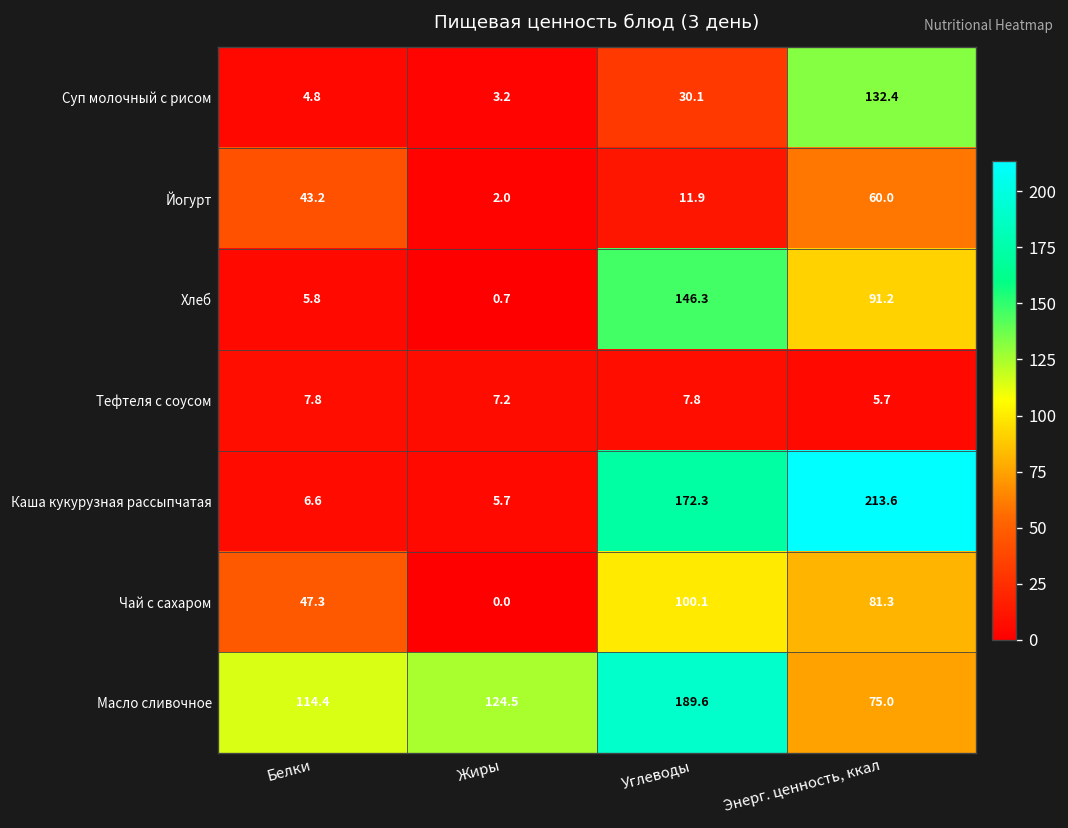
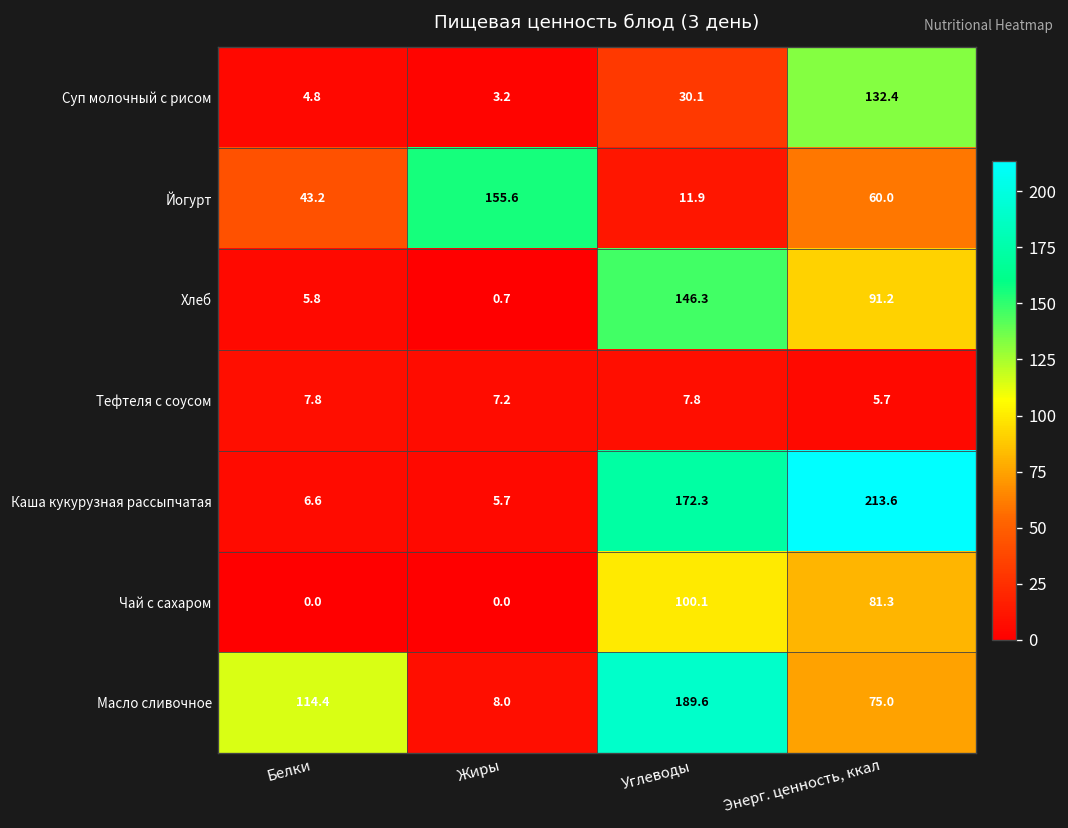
Йогурт, Жиры: 2.0 -> 155.6
Чай с сахаром, Белки: 47.3 -> 0.0
Масло сливочное, Жиры: 124.5 -> 8.0
